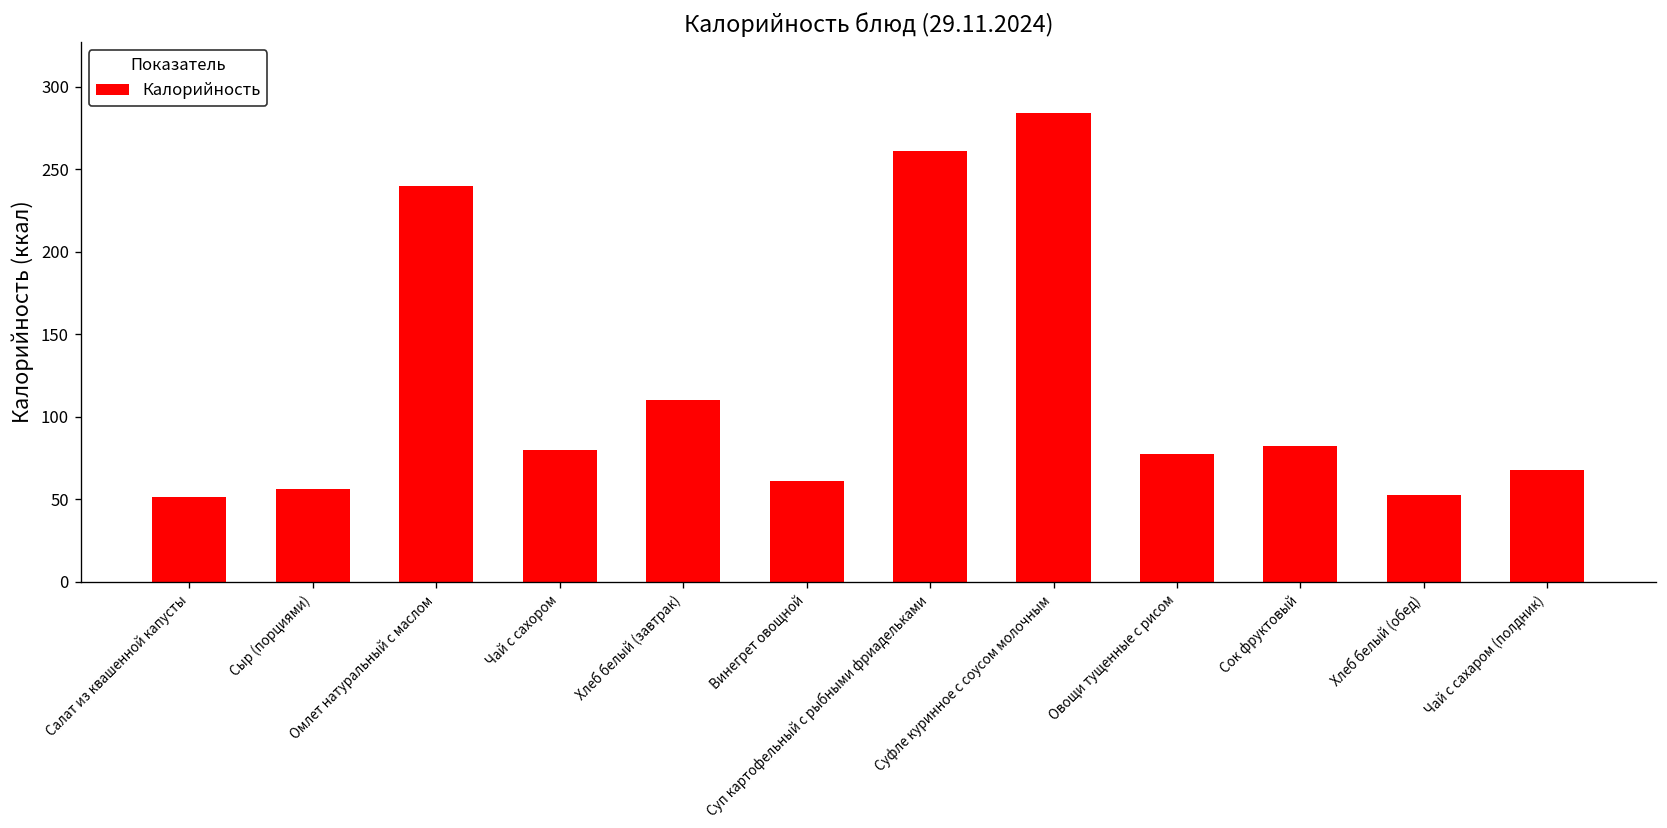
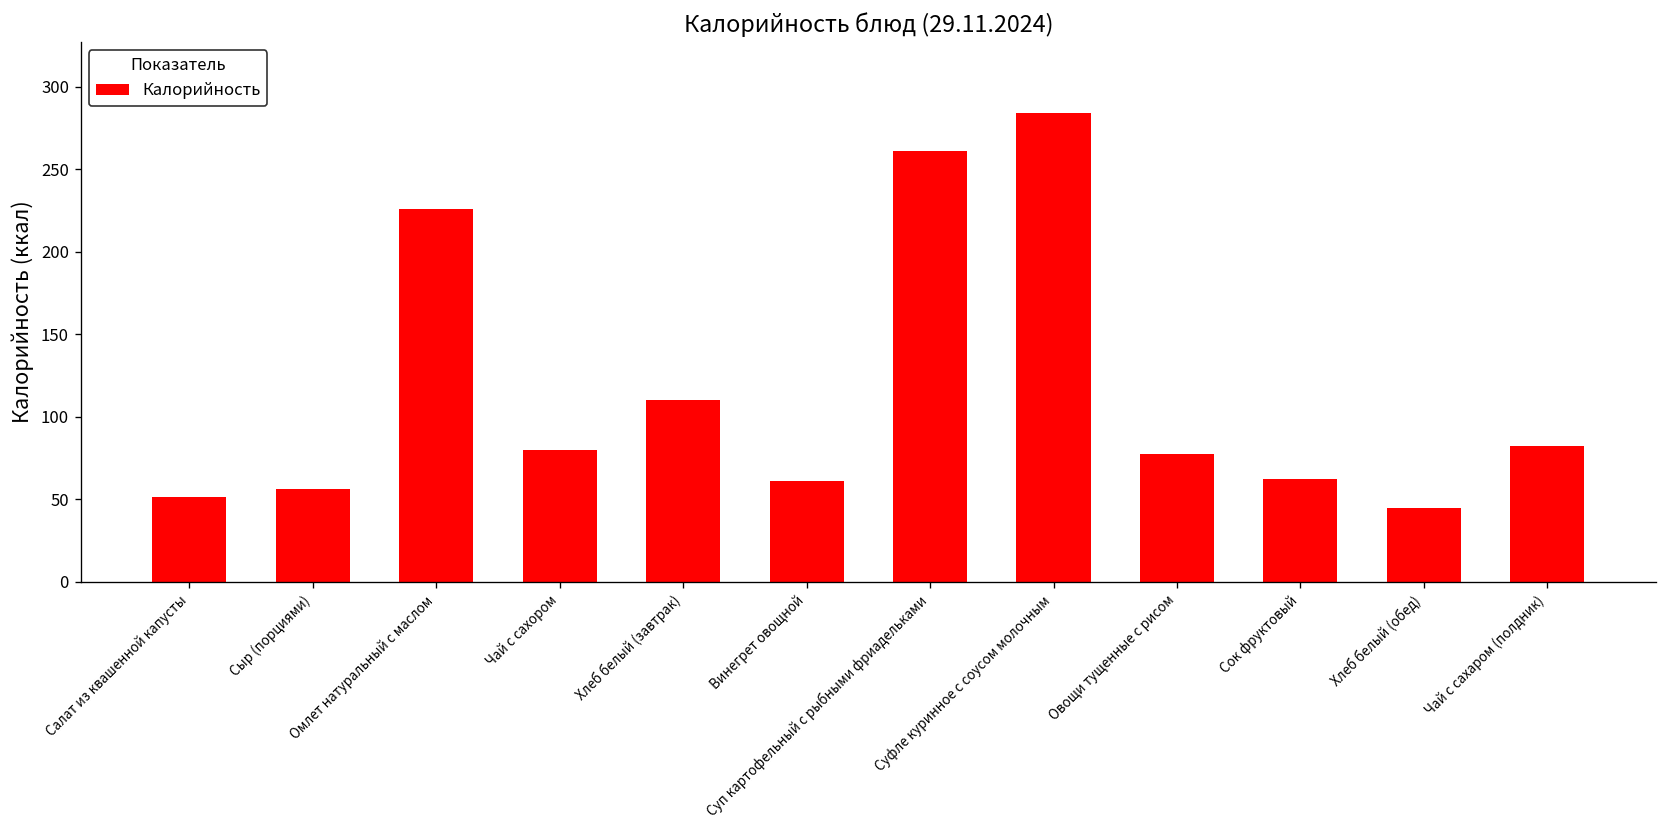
Омлет натуральный с маслом: 240 -> 226
Сок фруктовый: 82 -> 62
Хлеб белый (обед): 52 -> 44
Чай с сахаром (полдник): 68 -> 82
